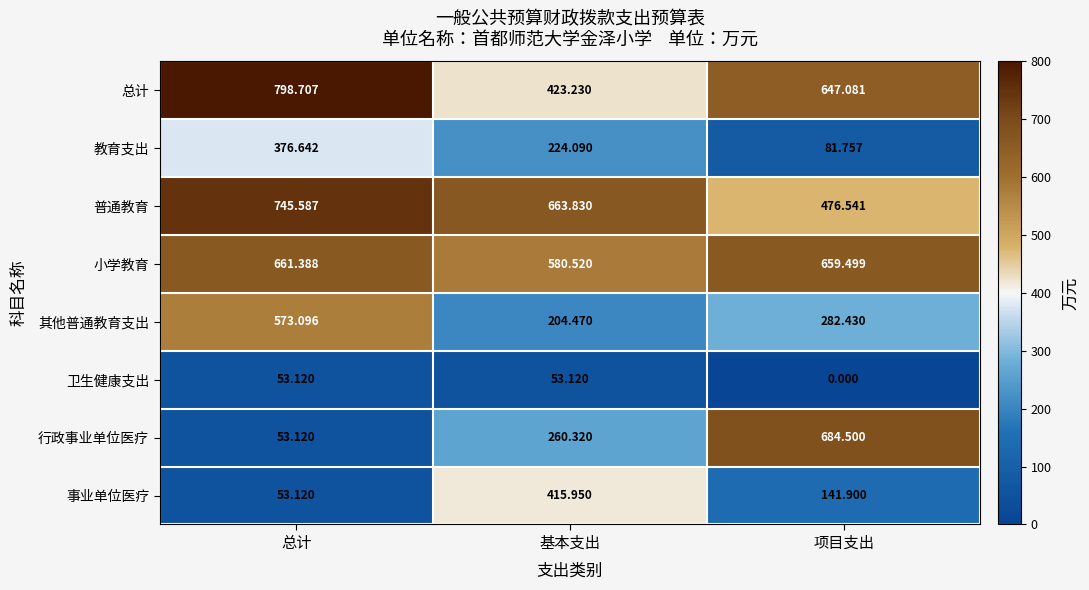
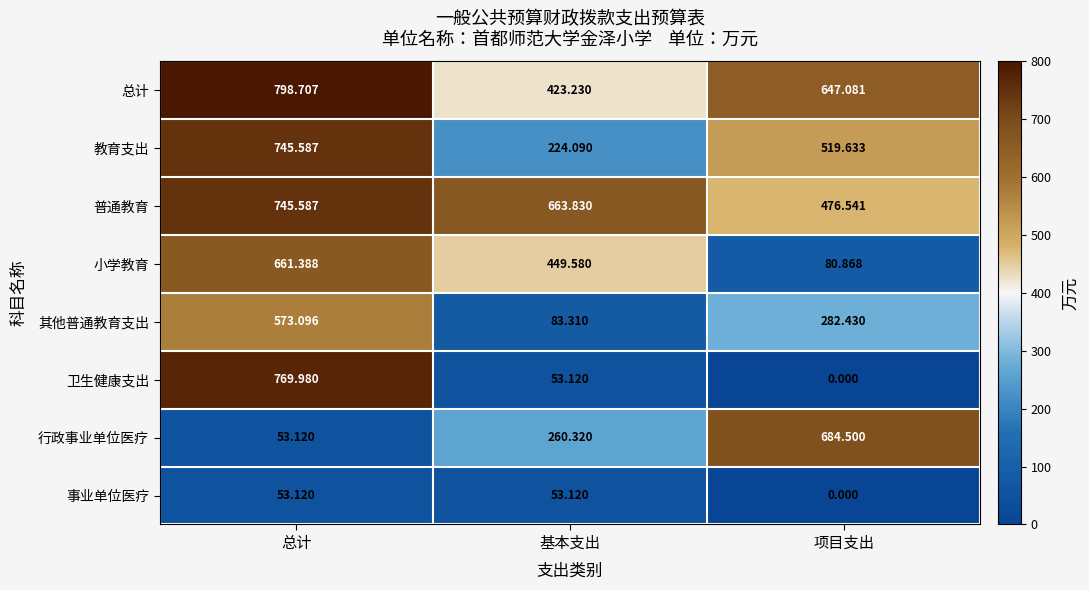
教育支出, 总计: 376.642 -> 745.587
教育支出, 项目支出: 81.757 -> 519.633
小学教育, 基本支出: 580.520 -> 449.580
小学教育, 项目支出: 659.499 -> 80.868
其他普通教育支出, 基本支出: 204.470 -> 83.310
卫生健康支出, 总计: 53.120 -> 769.980
事业单位医疗, 基本支出: 415.950 -> 53.120
事业单位医疗, 项目支出: 141.900 -> 0.000
